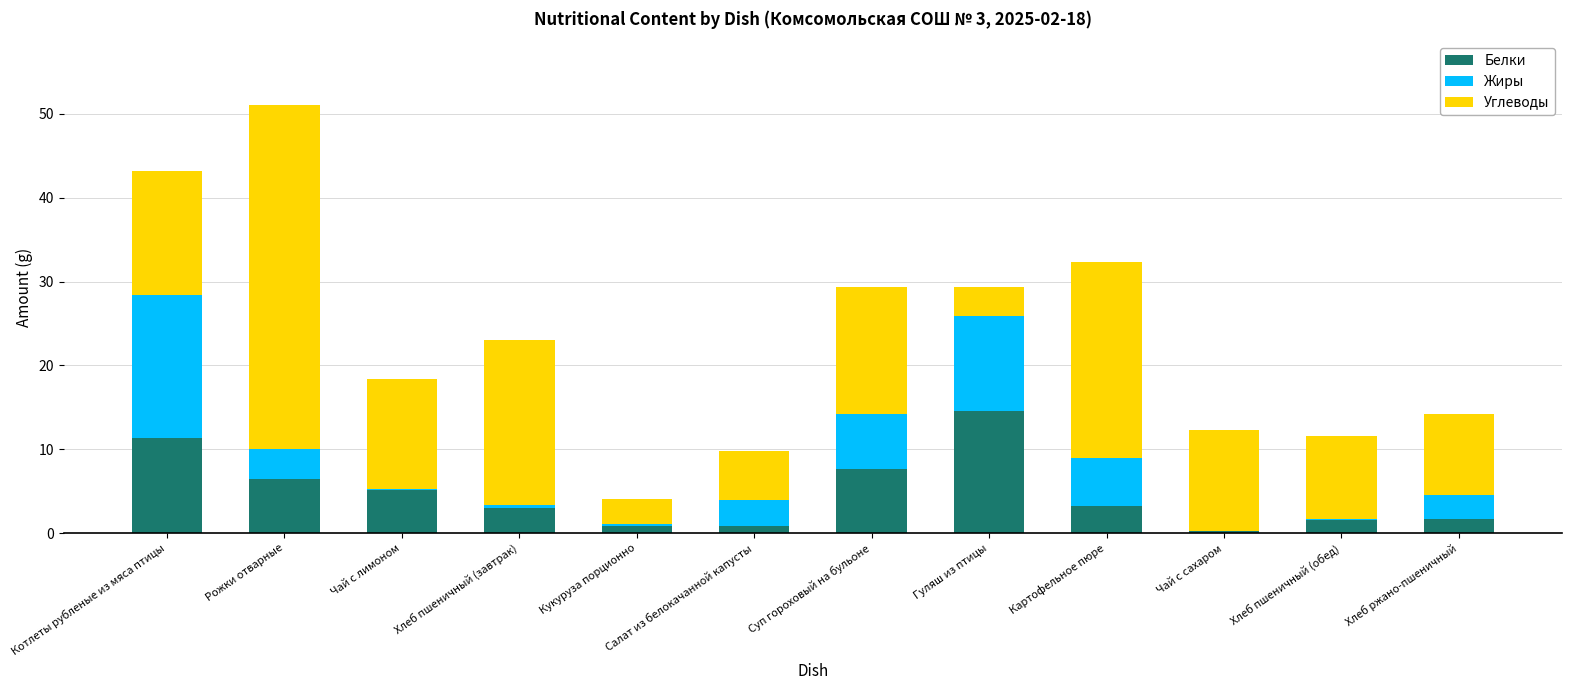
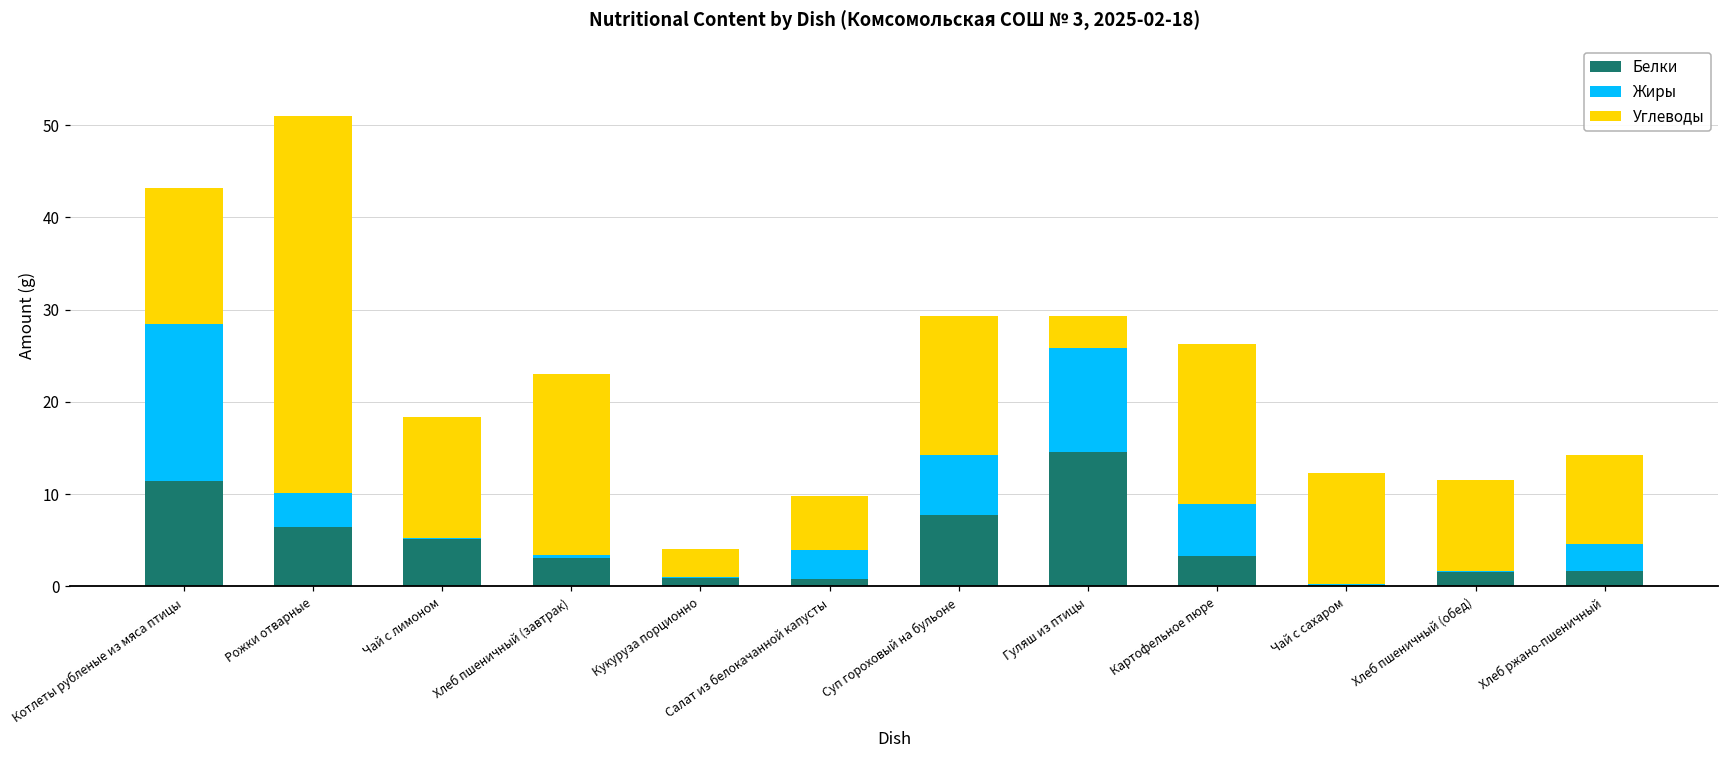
Углеводы, Картофельное пюре: 23 -> 17
